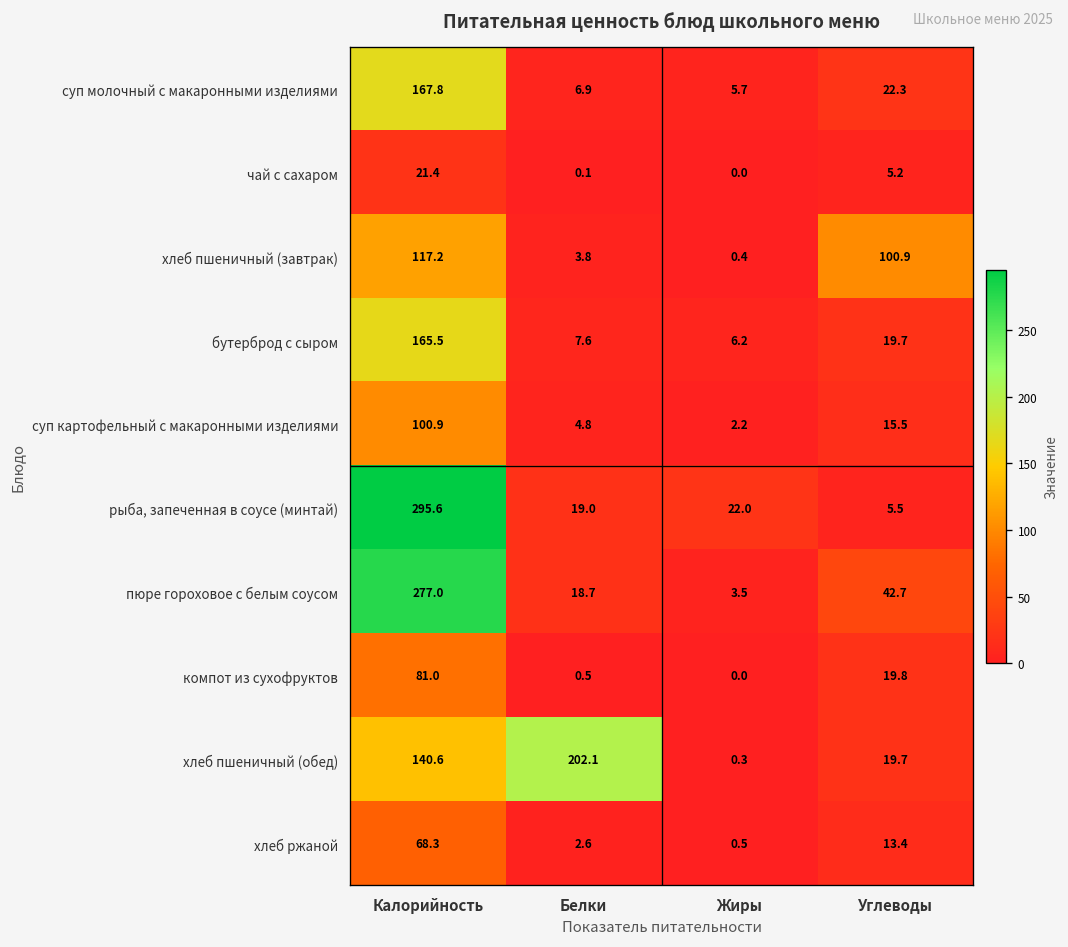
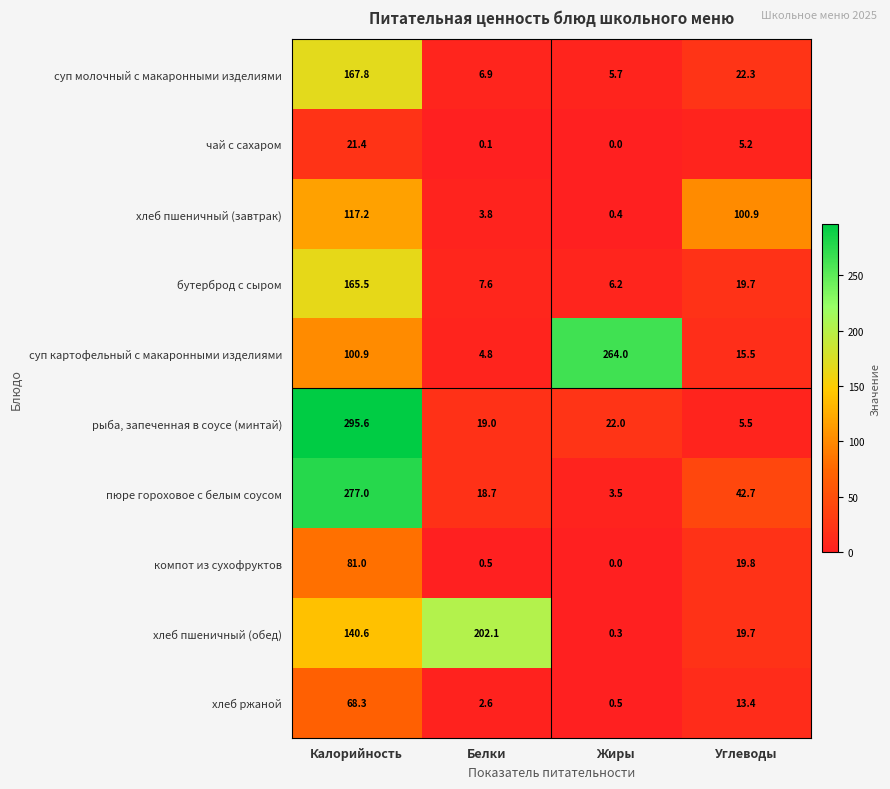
суп картофельный с макаронными изделиями, Жиры: 2.2 -> 264.0
